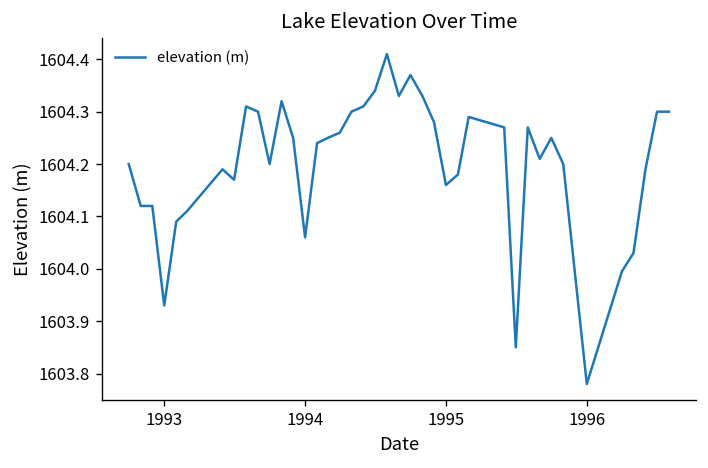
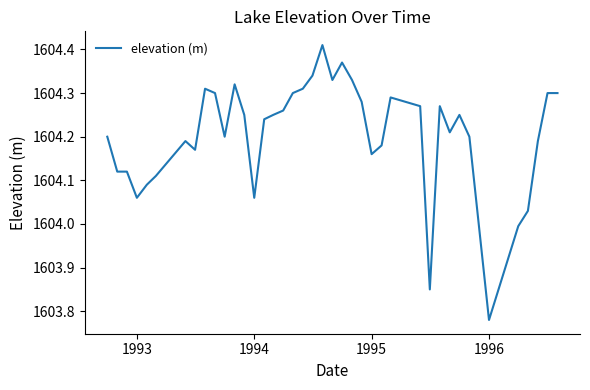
1993: 1603.93 -> 1604.06
